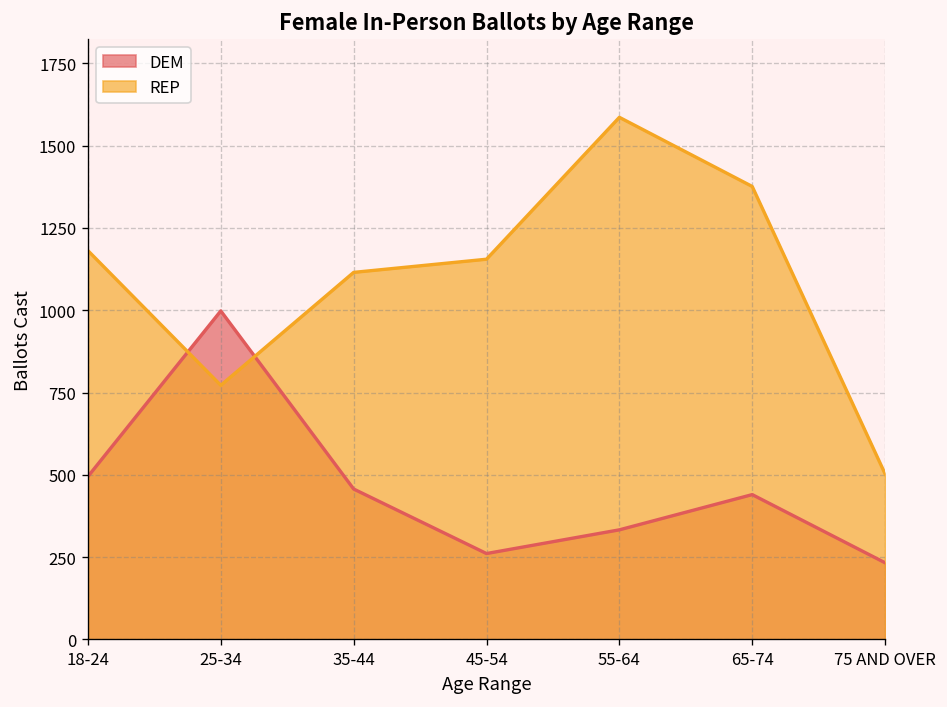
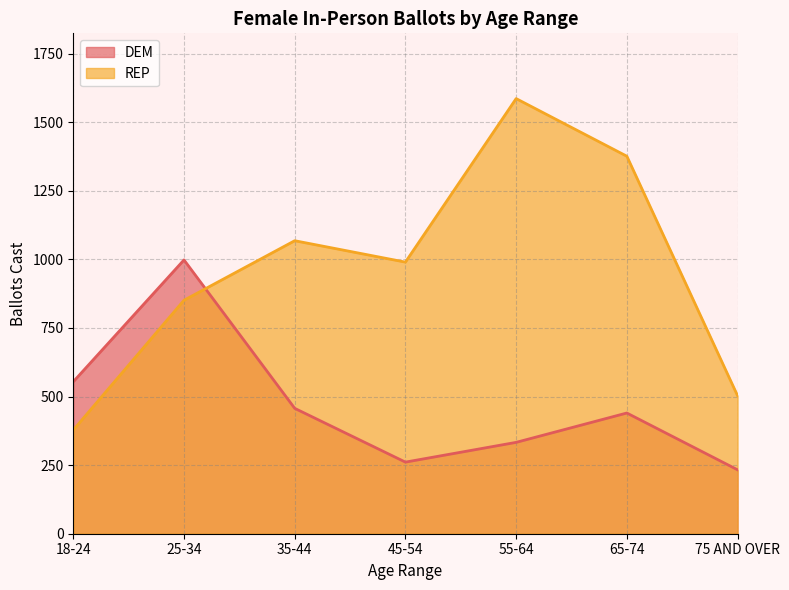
DEM, 18-24: 500 -> 550
REP, 18-24: 1180 -> 380
REP, 25-34: 770 -> 850
REP, 35-44: 1120 -> 1070
REP, 45-54: 1160 -> 990
